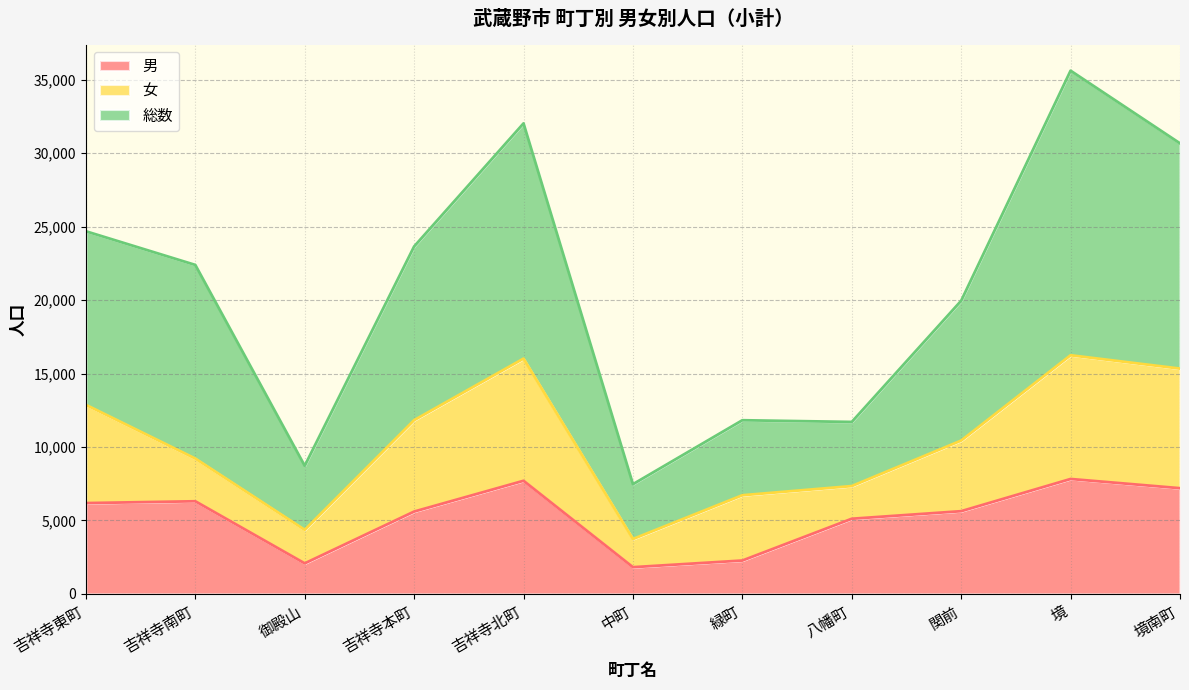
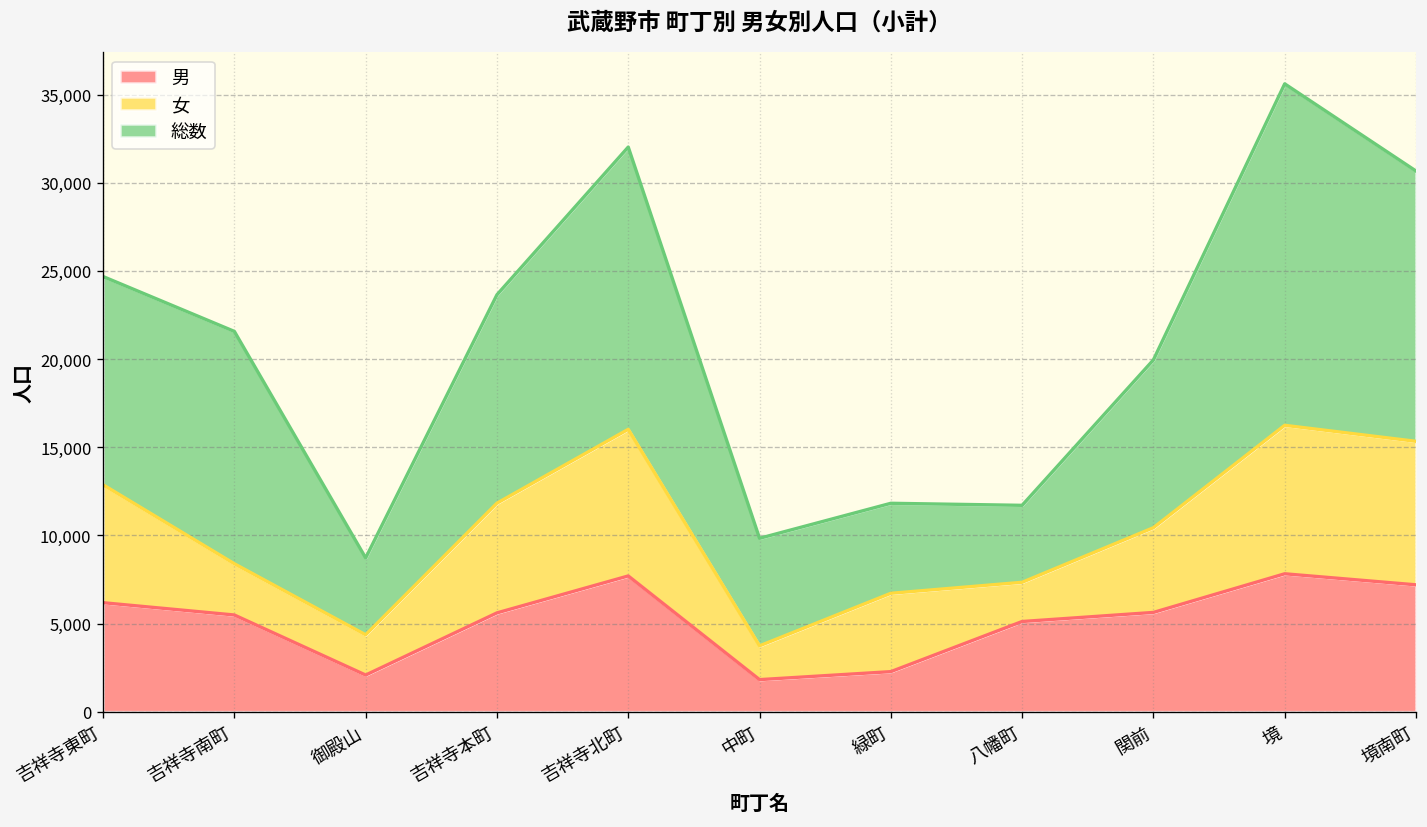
男, 吉祥寺南町: 6,300 -> 5,500
総数, 中町: 3,700 -> 6,100
